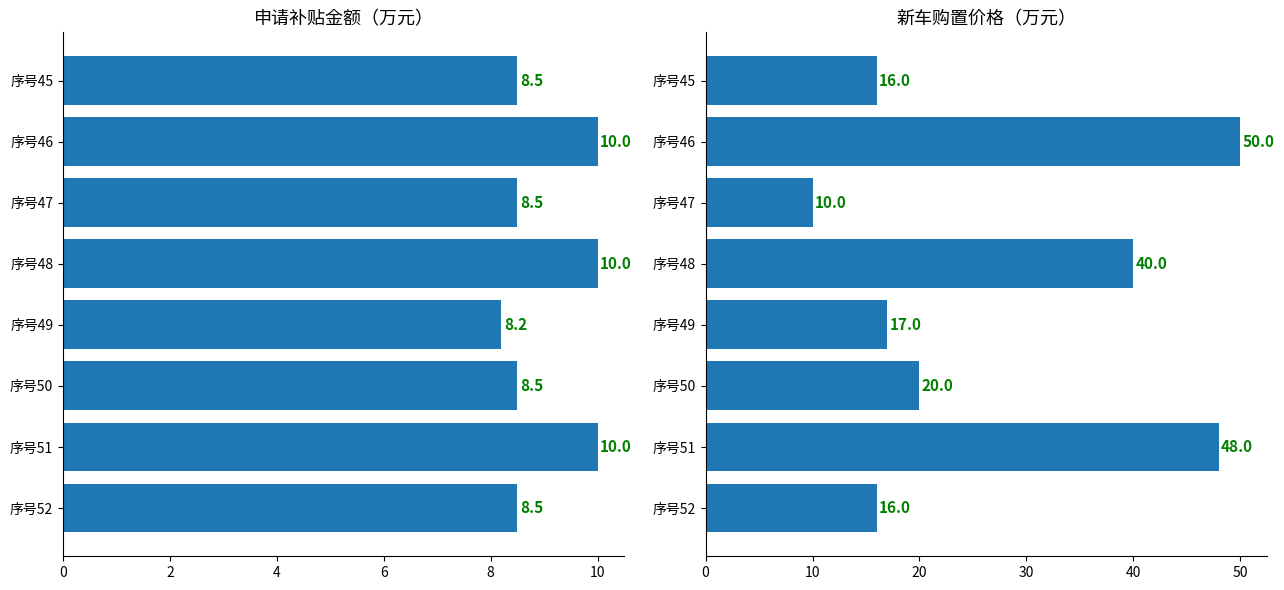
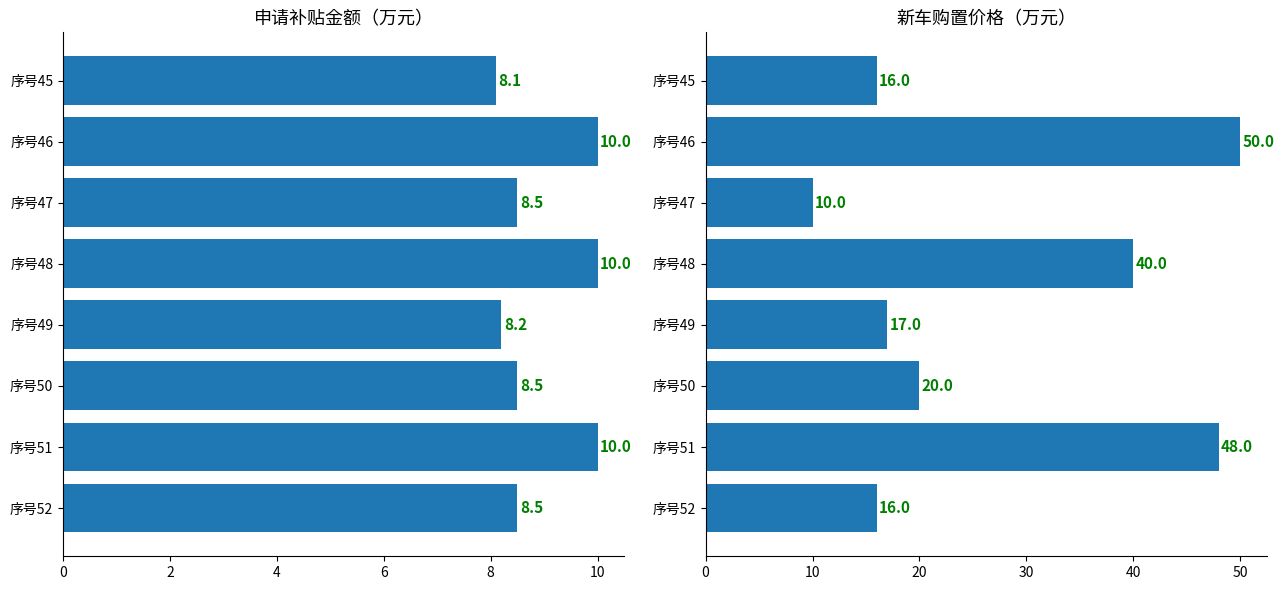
申请补贴金额（万元）, 序号45: 8.5 -> 8.1
